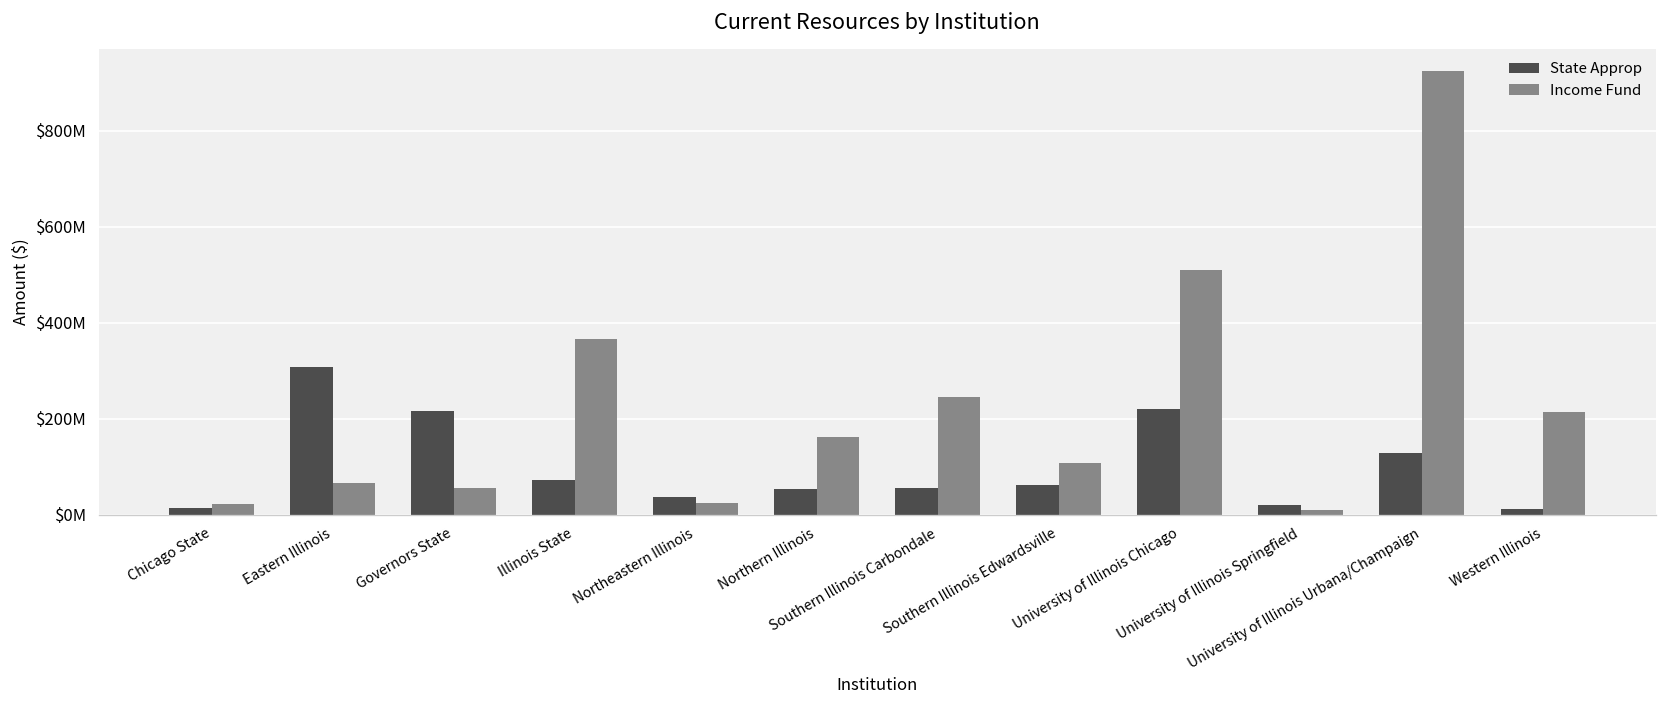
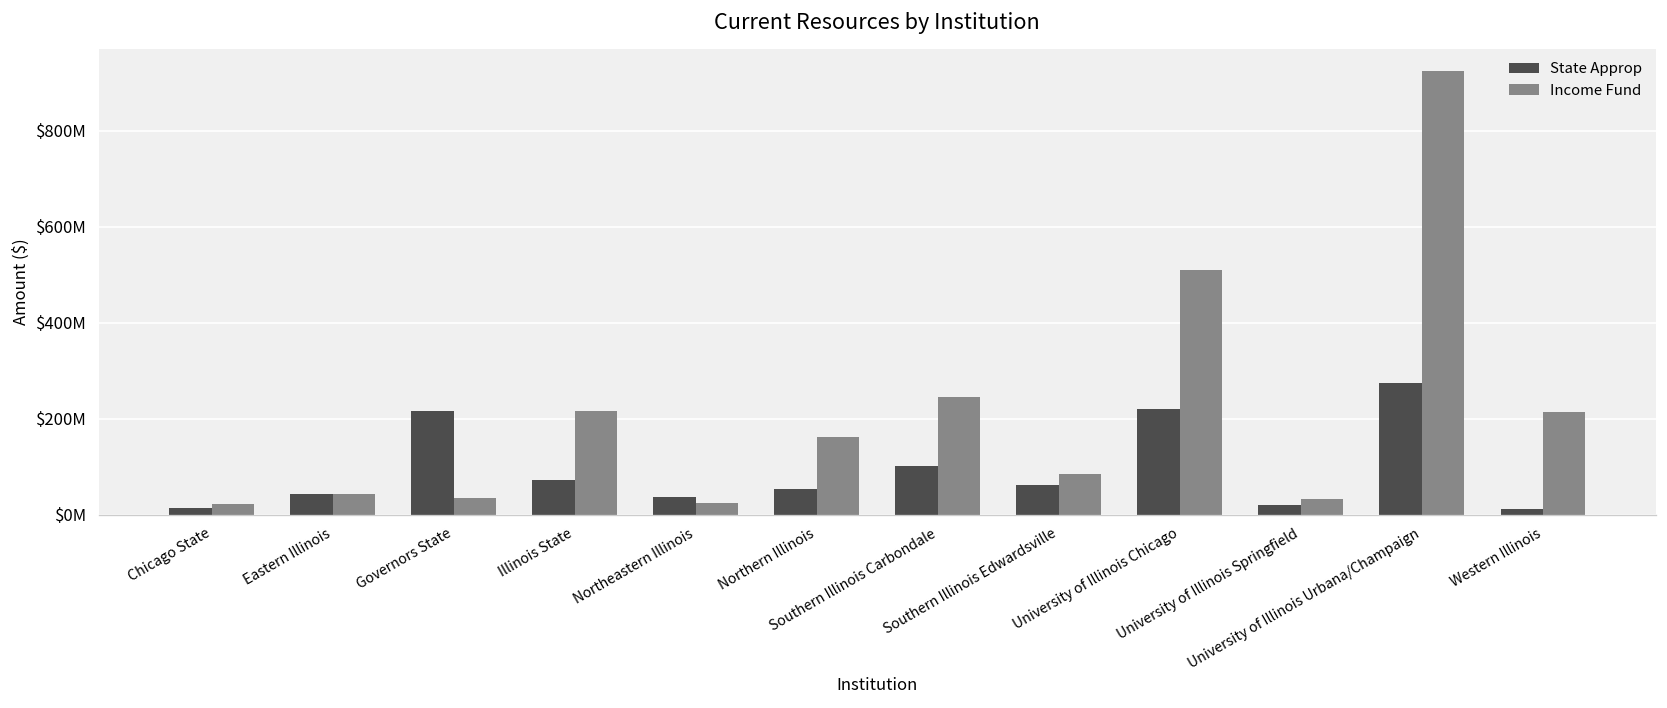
State Approp, Eastern Illinois: $310000000 -> $40000000
Income Fund, Eastern Illinois: $70000000 -> $40000000
Income Fund, Governors State: $60000000 -> $30000000
Income Fund, Illinois State: $370000000 -> $220000000
State Approp, Southern Illinois Carbondale: $60000000 -> $100000000
Income Fund, Southern Illinois Edwardsville: $110000000 -> $90000000
Income Fund, University of Illinois Springfield: $10000000 -> $30000000
State Approp, University of Illinois Urbana/Champaign: $130000000 -> $270000000
